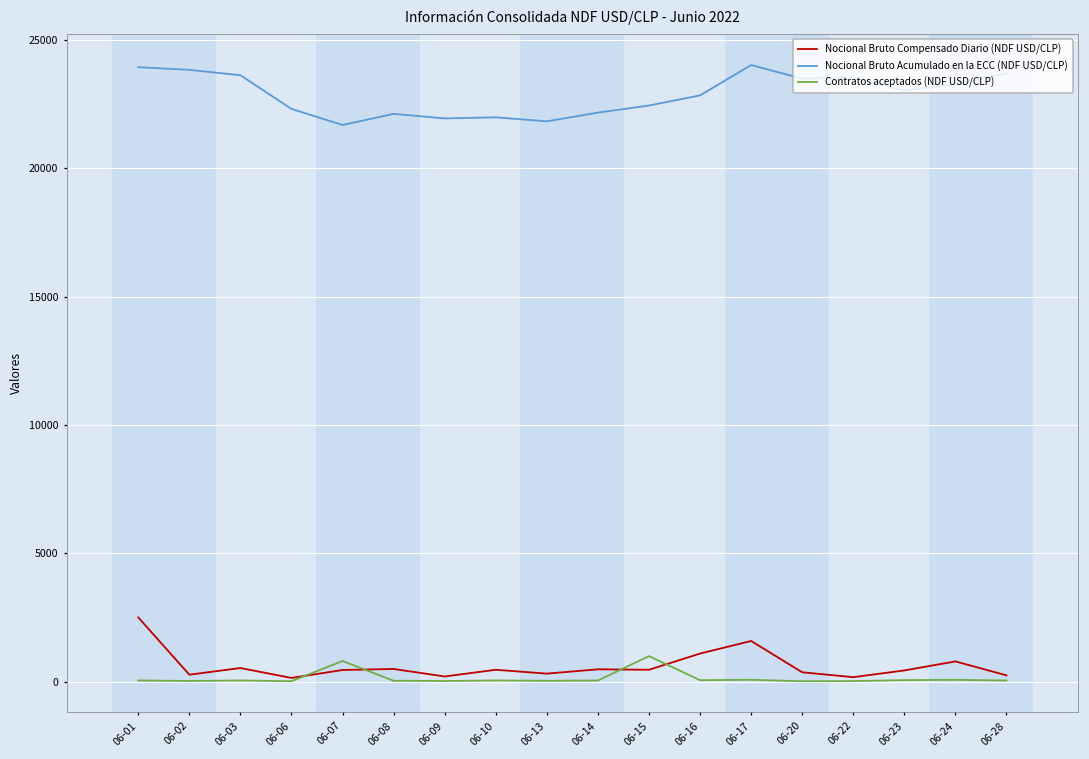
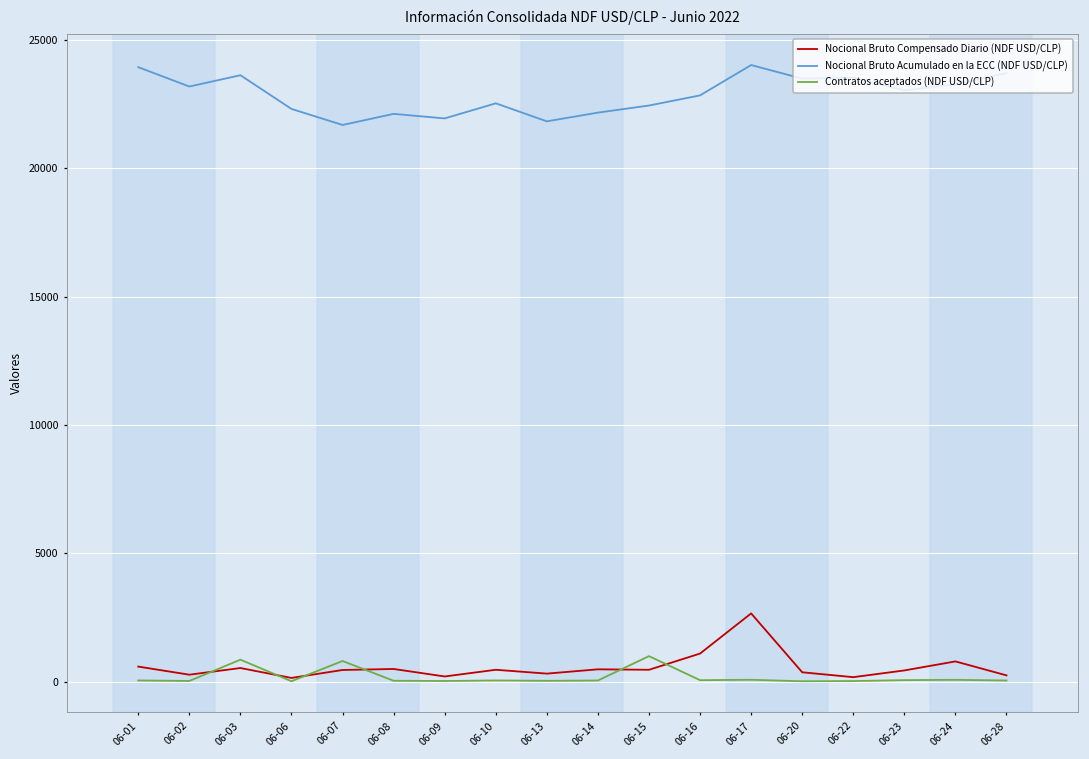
Nocional Bruto Compensado Diario (NDF USD/CLP), 06-01: 2500 -> 600
Nocional Bruto Acumulado en la ECC (NDF USD/CLP), 06-02: 23800 -> 23200
Contratos aceptados (NDF USD/CLP), 06-03: 0 -> 900
Nocional Bruto Acumulado en la ECC (NDF USD/CLP), 06-10: 22000 -> 22500
Nocional Bruto Compensado Diario (NDF USD/CLP), 06-17: 1600 -> 2700
